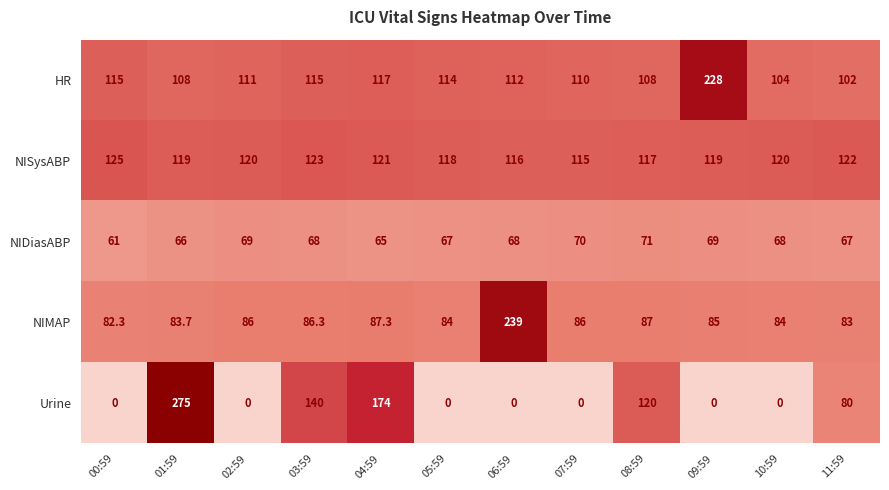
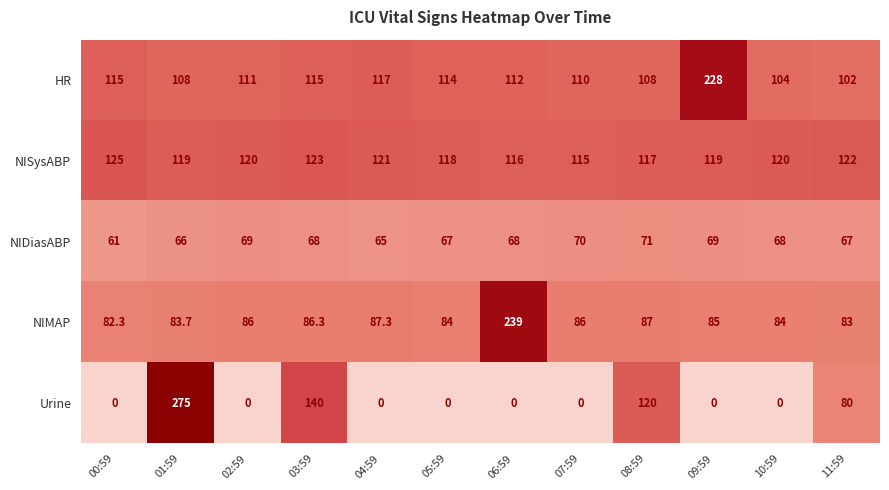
Urine, 04:59: 174 -> 0
